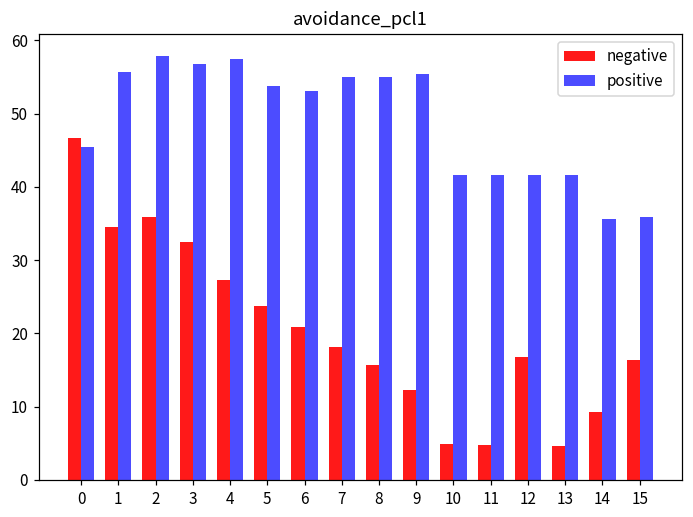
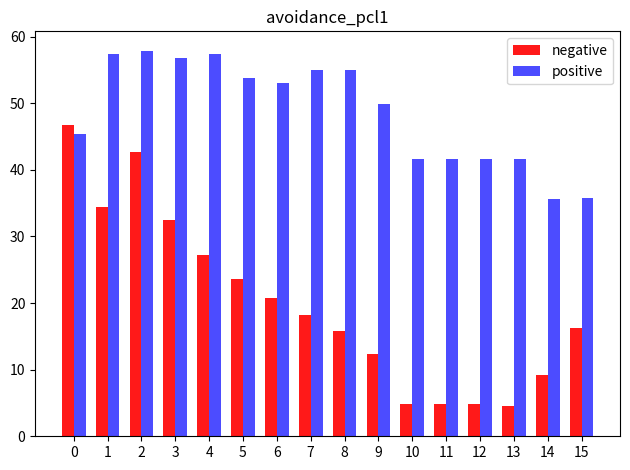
positive, 1: 56 -> 57
negative, 2: 36 -> 43
positive, 9: 55 -> 50
negative, 12: 17 -> 5
